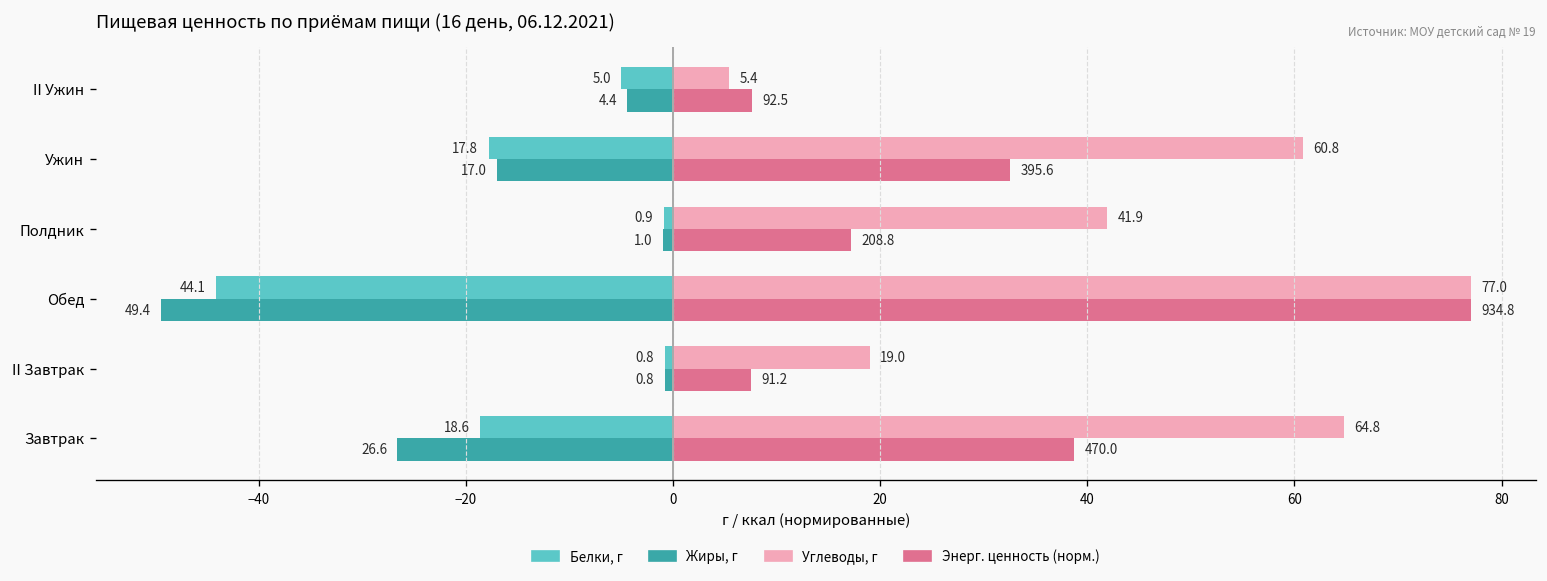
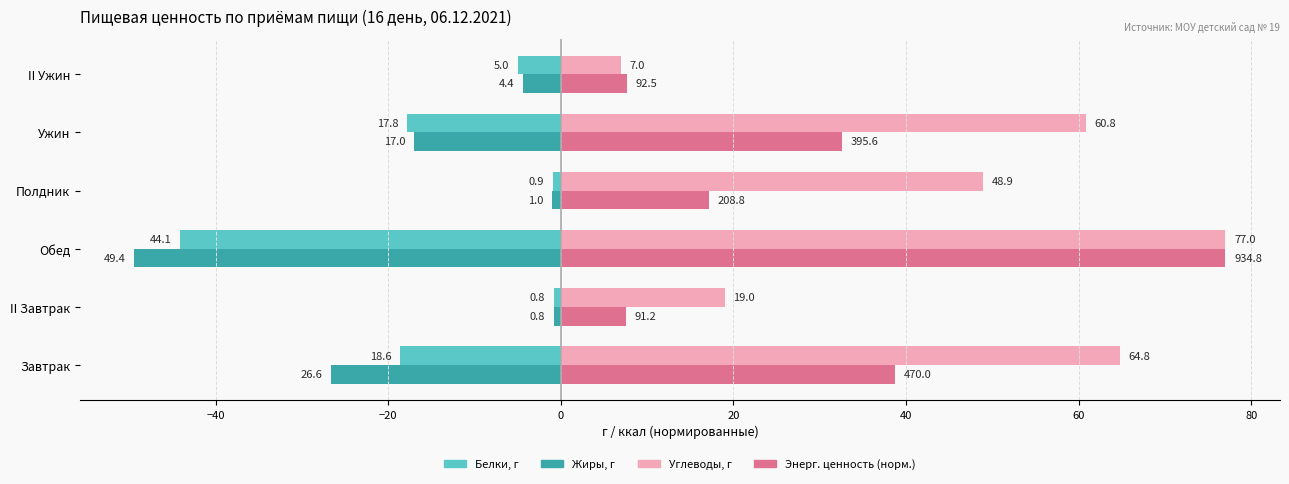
Углеводы, г, II Ужин: 5.4 -> 7.0
Углеводы, г, Полдник: 41.9 -> 48.9
